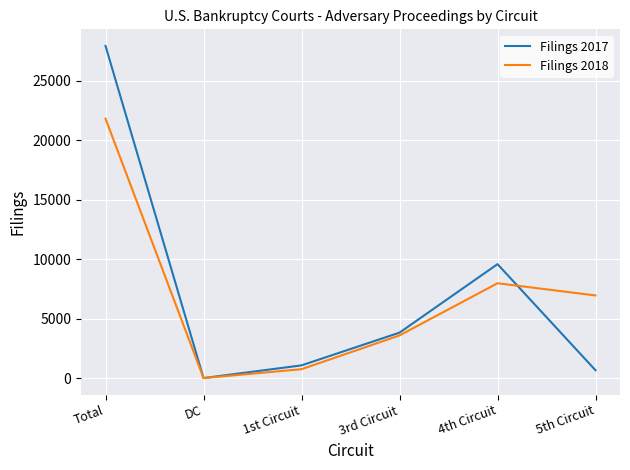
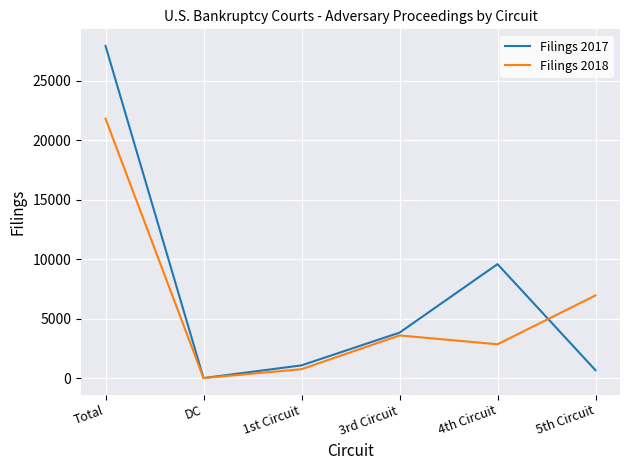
Filings 2018, 4th Circuit: 8000 -> 2900
